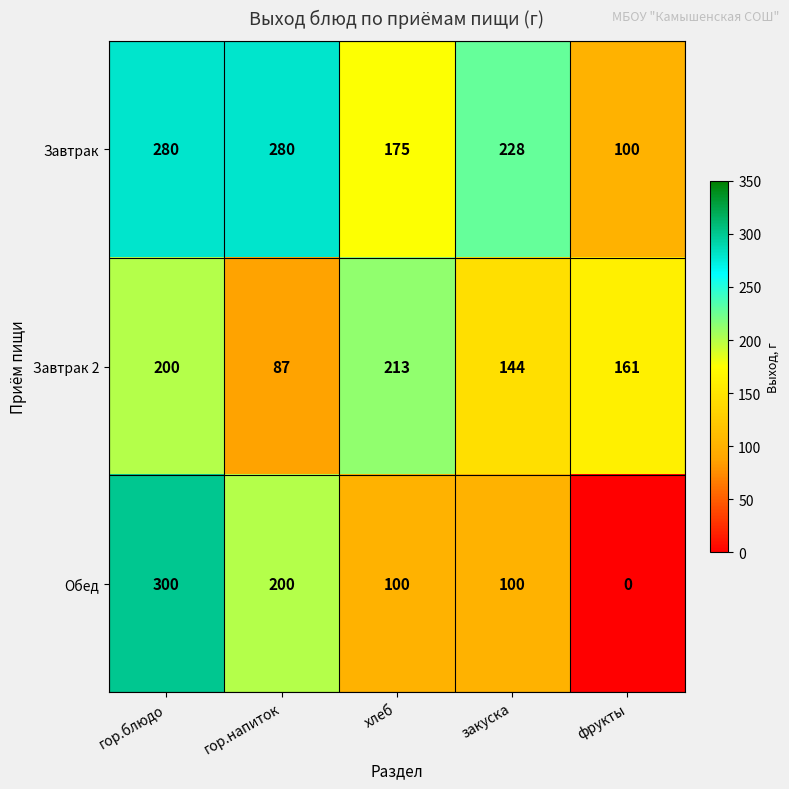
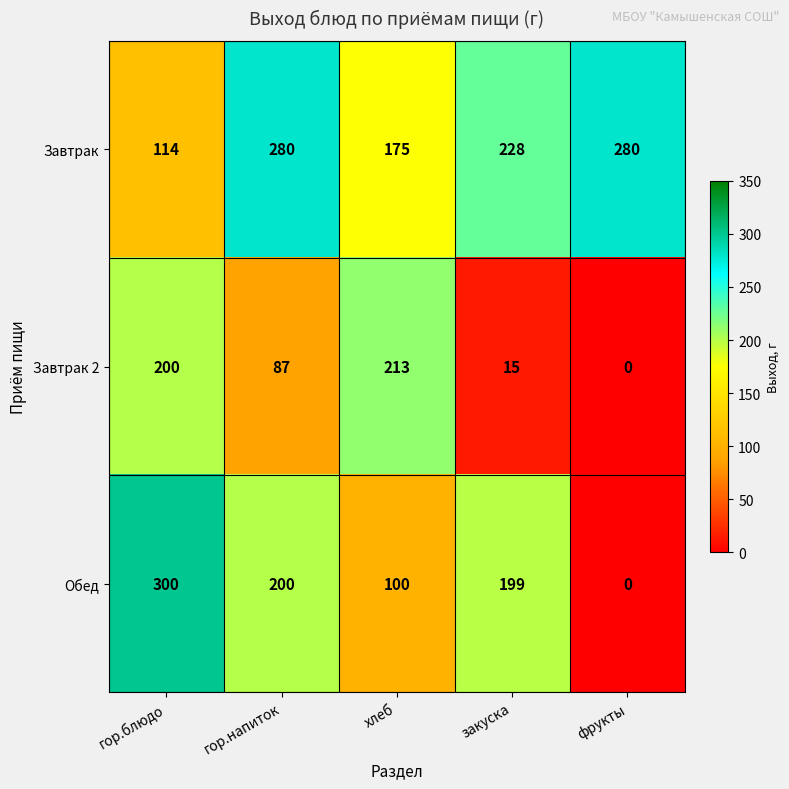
Завтрак, гор.блюдо: 280 -> 114
Завтрак, фрукты: 100 -> 280
Завтрак 2, закуска: 144 -> 15
Завтрак 2, фрукты: 161 -> 0
Обед, закуска: 100 -> 199
